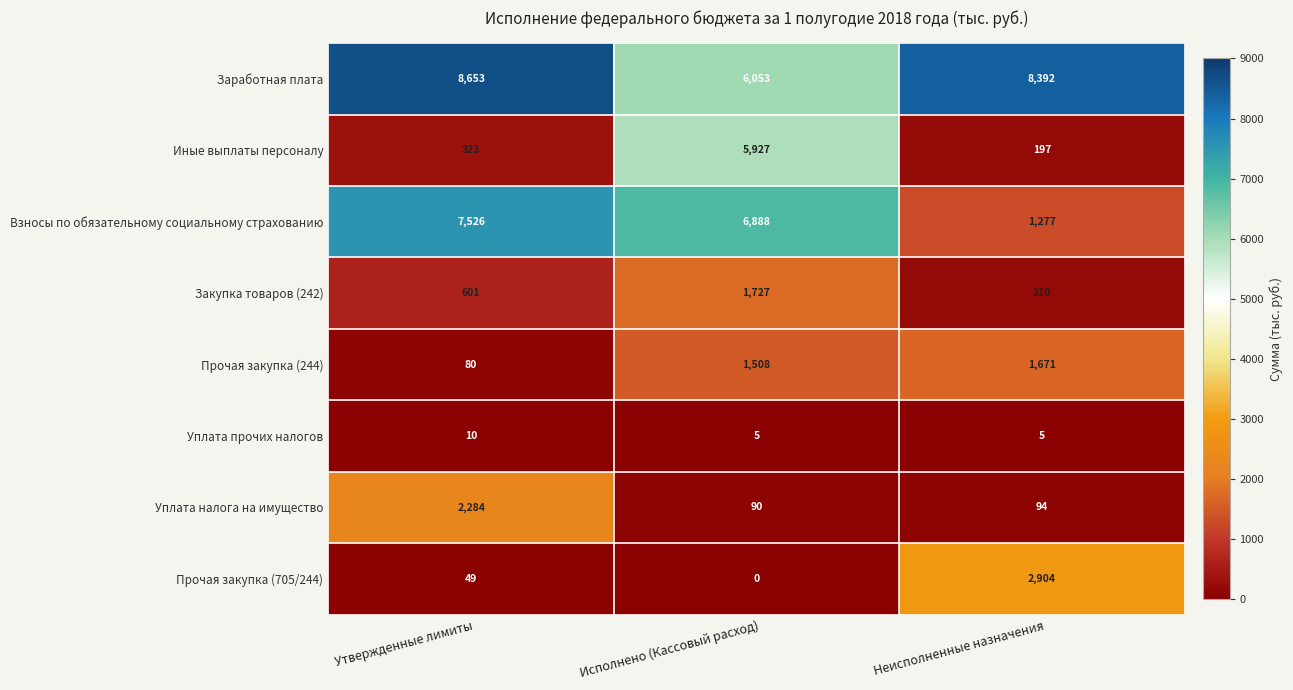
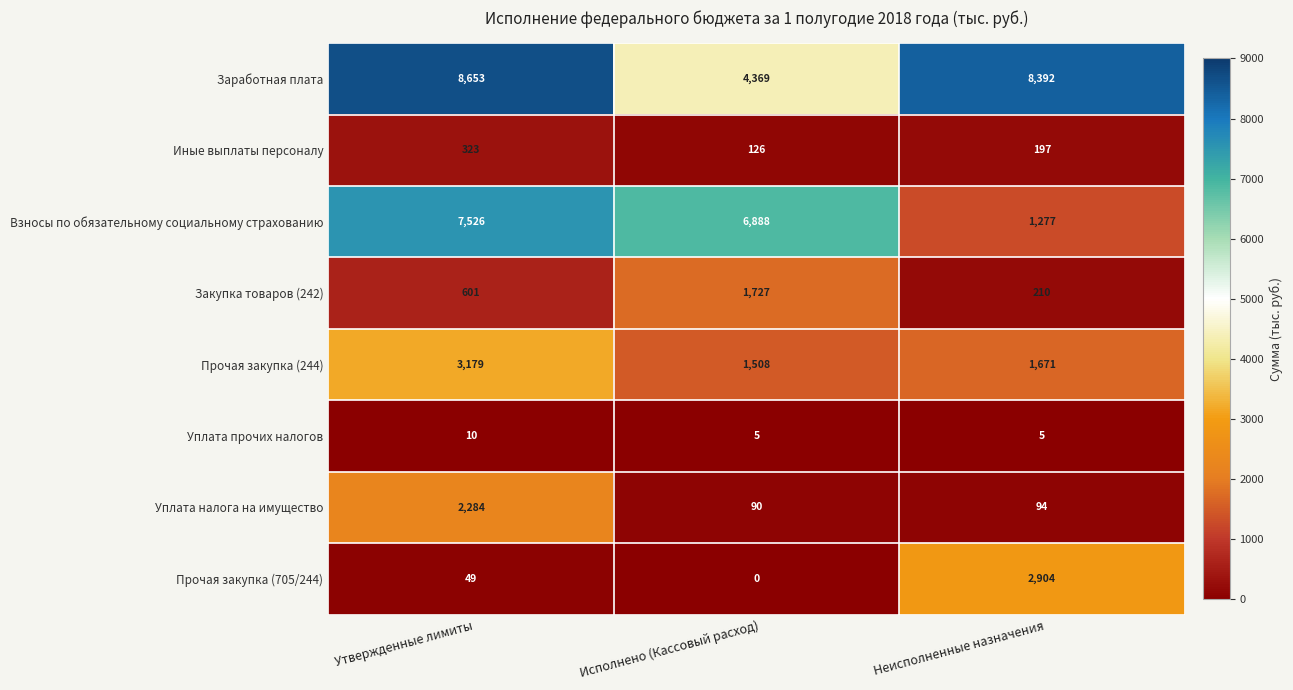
Заработная плата, Исполнено (Кассовый расход): 6,053 -> 4,369
Иные выплаты персоналу, Исполнено (Кассовый расход): 5,927 -> 126
Прочая закупка (244), Утвержденные лимиты: 80 -> 3,179
